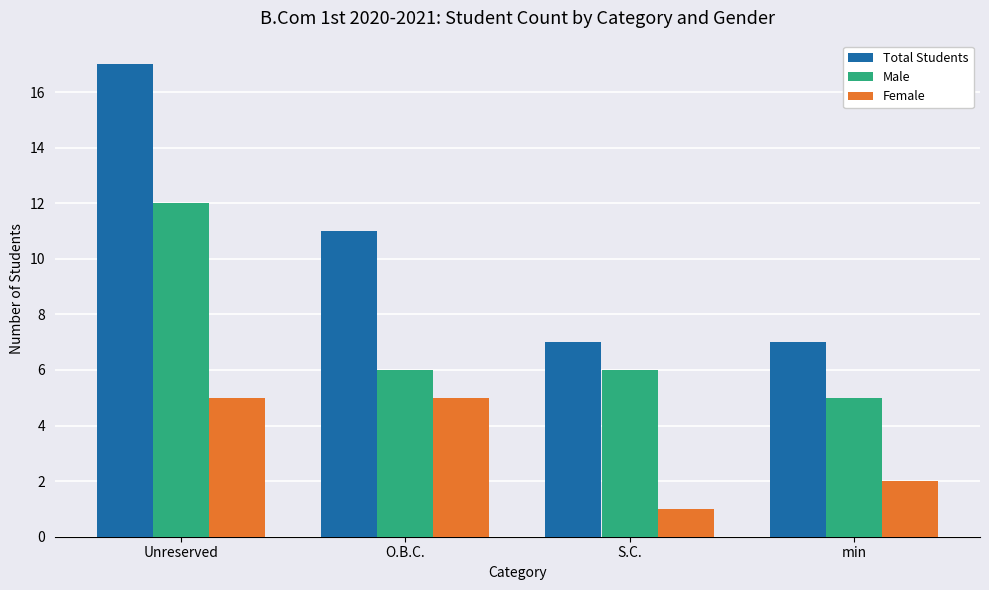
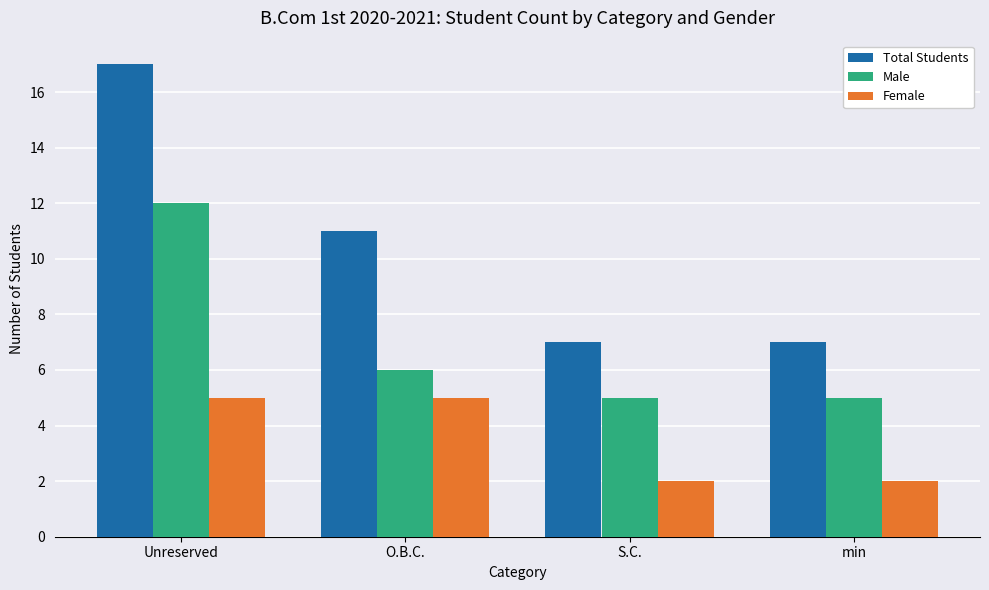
Male, S.C.: 6 -> 5
Female, S.C.: 1 -> 2
